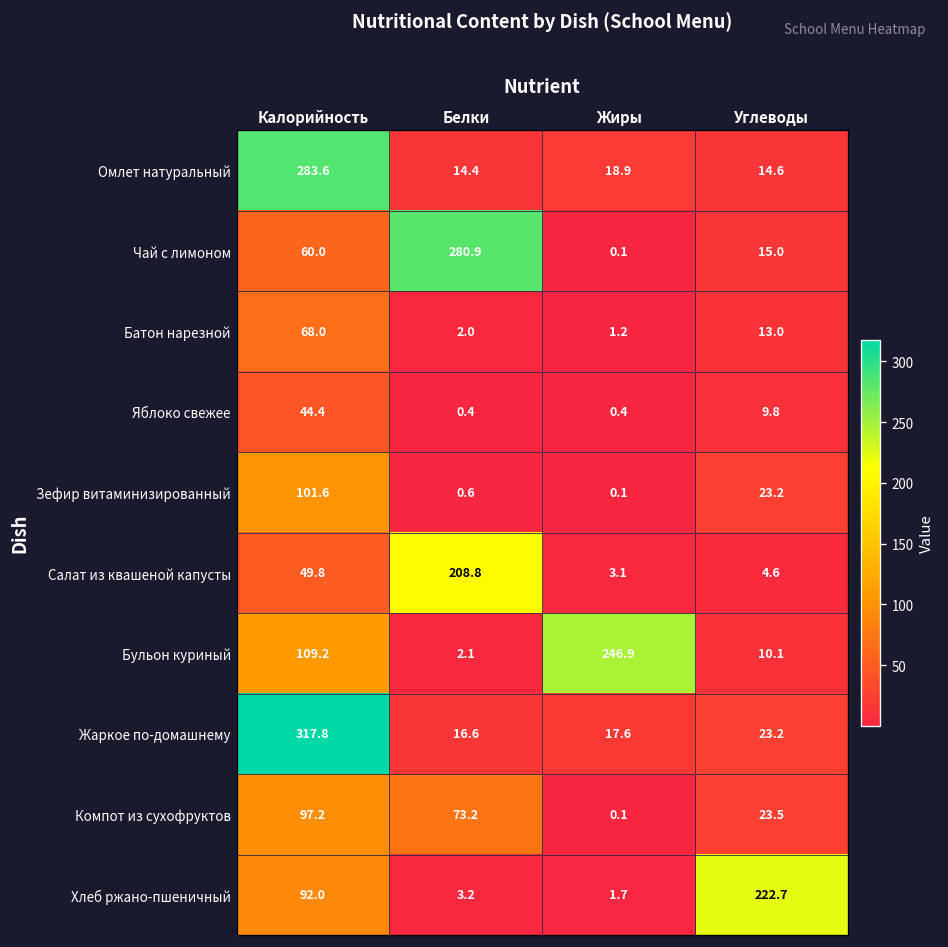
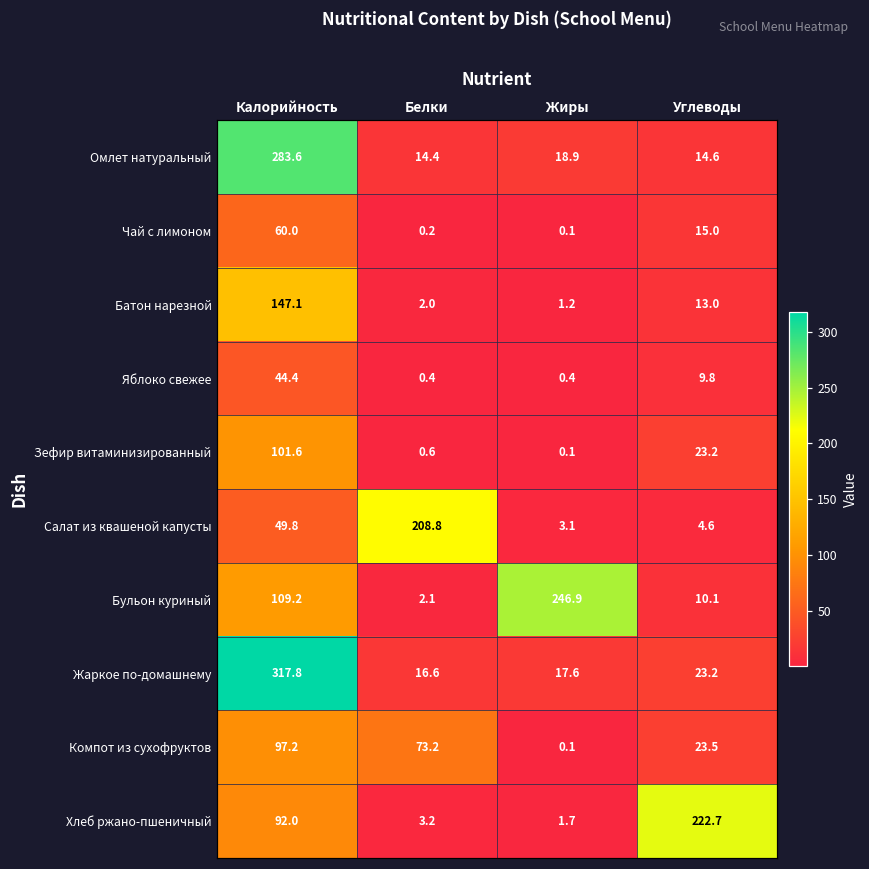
Чай с лимоном, Белки: 280.9 -> 0.2
Батон нарезной, Калорийность: 68.0 -> 147.1
